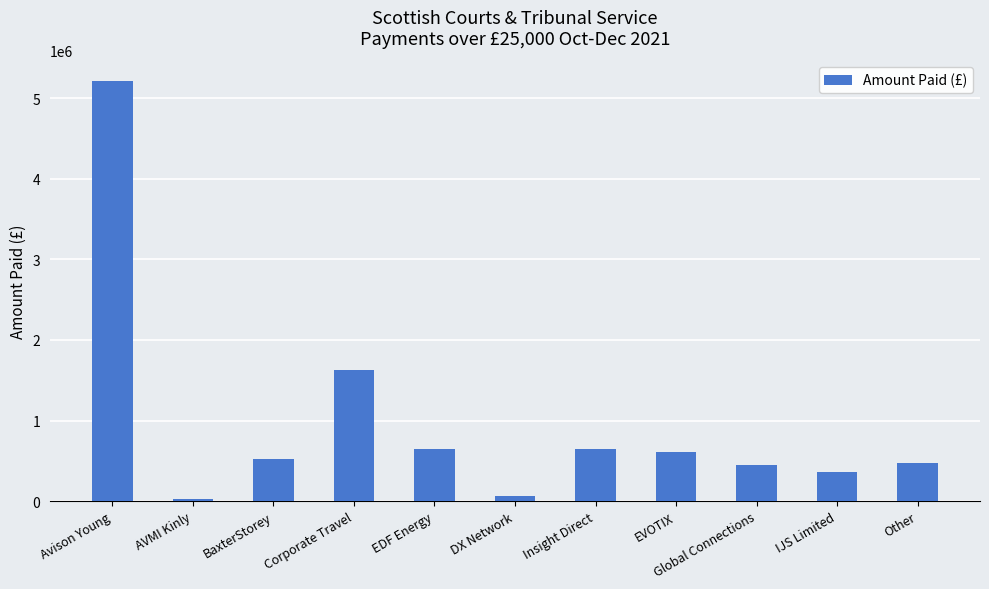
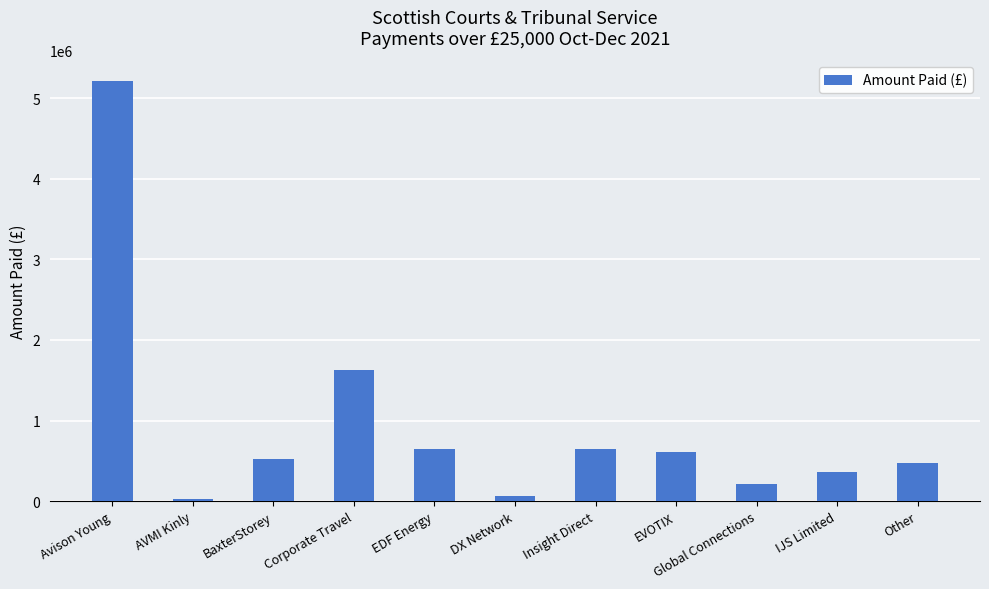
Global Connections: 400000 -> 200000
